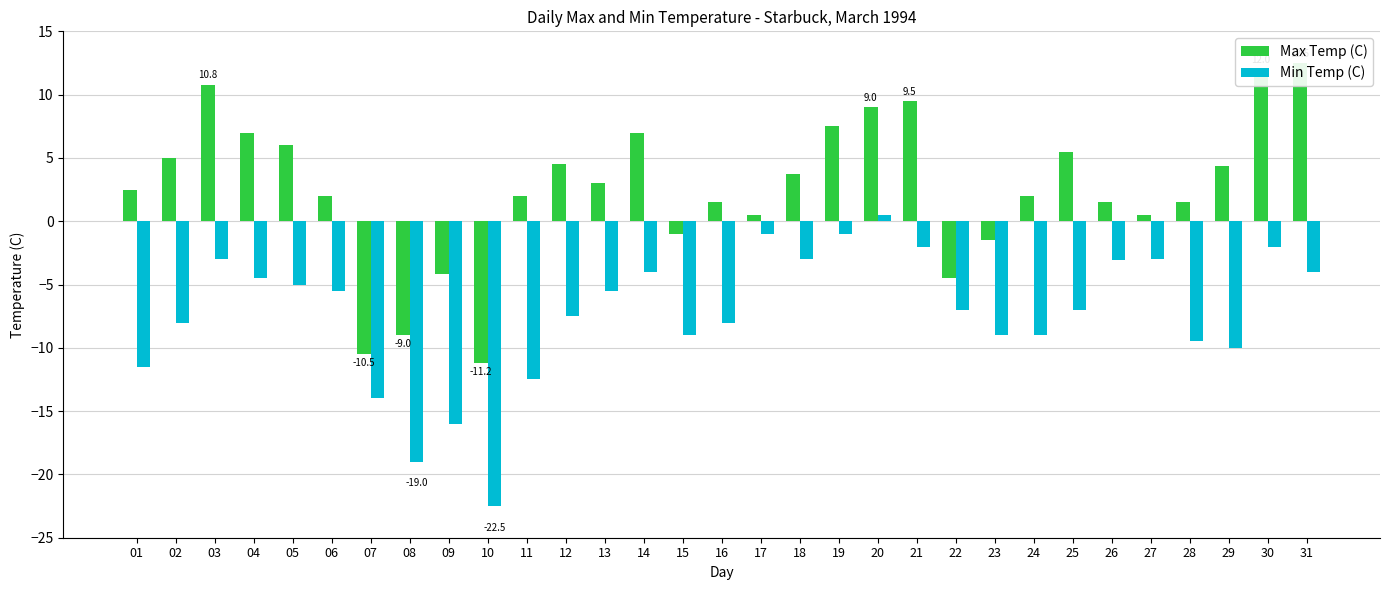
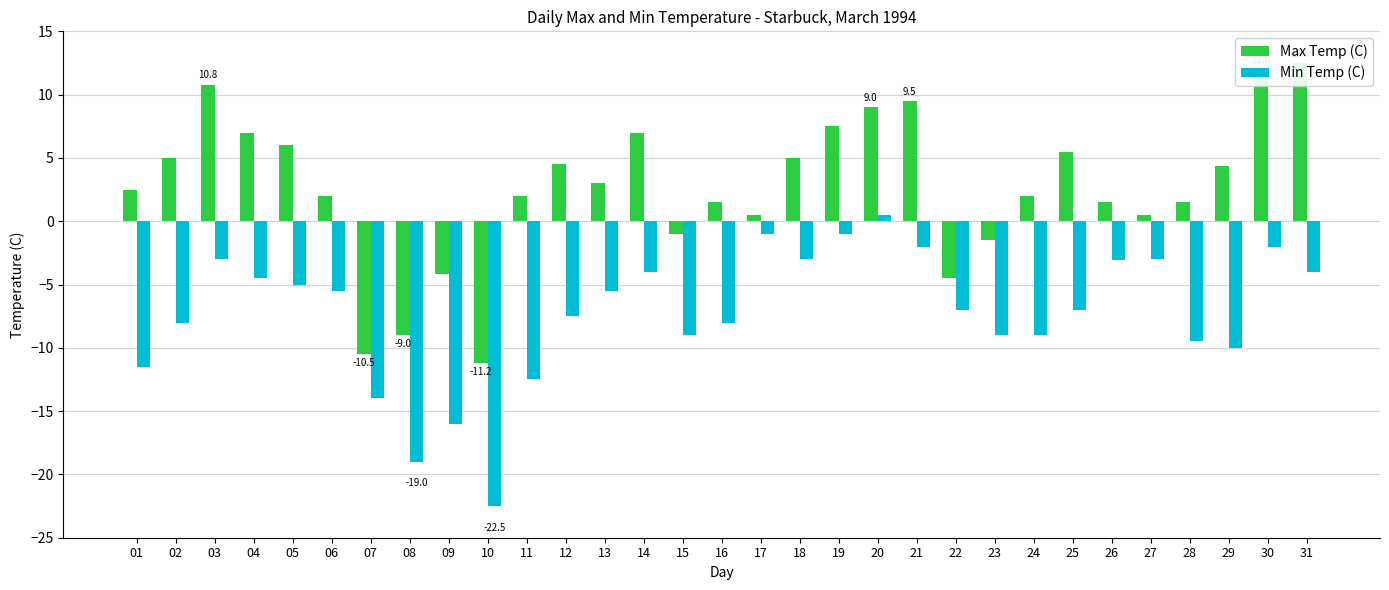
Max Temp (C), 18: 3.7 -> 5.0
